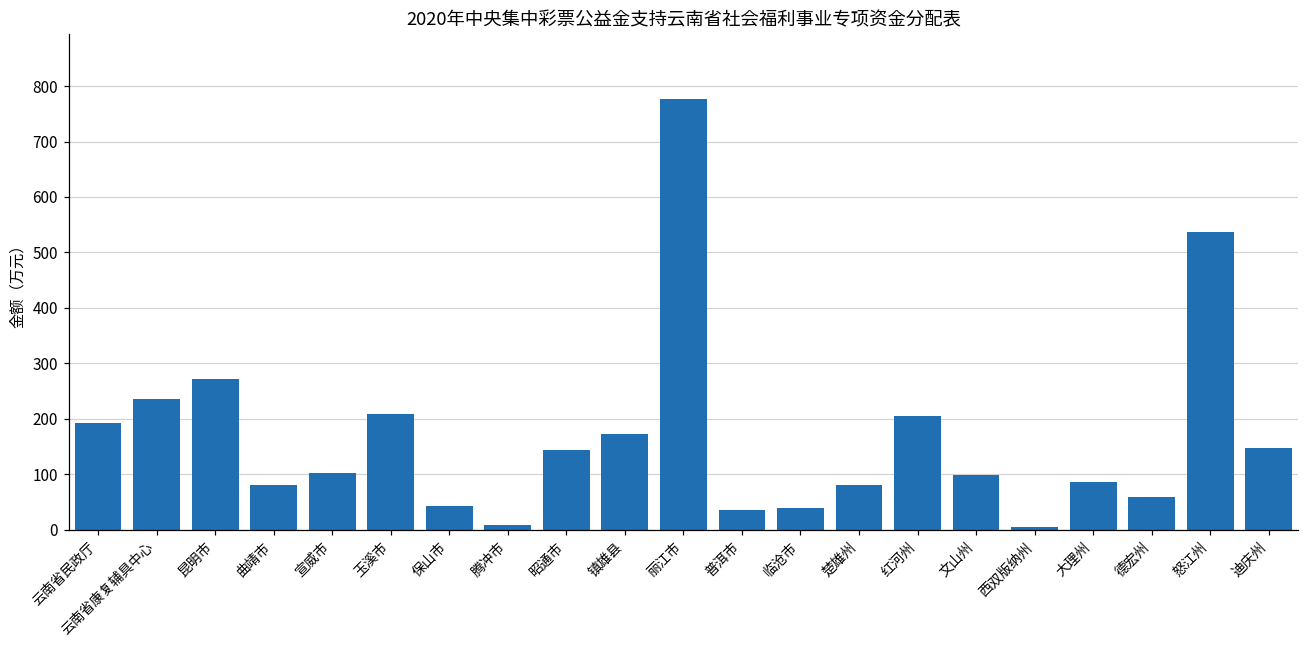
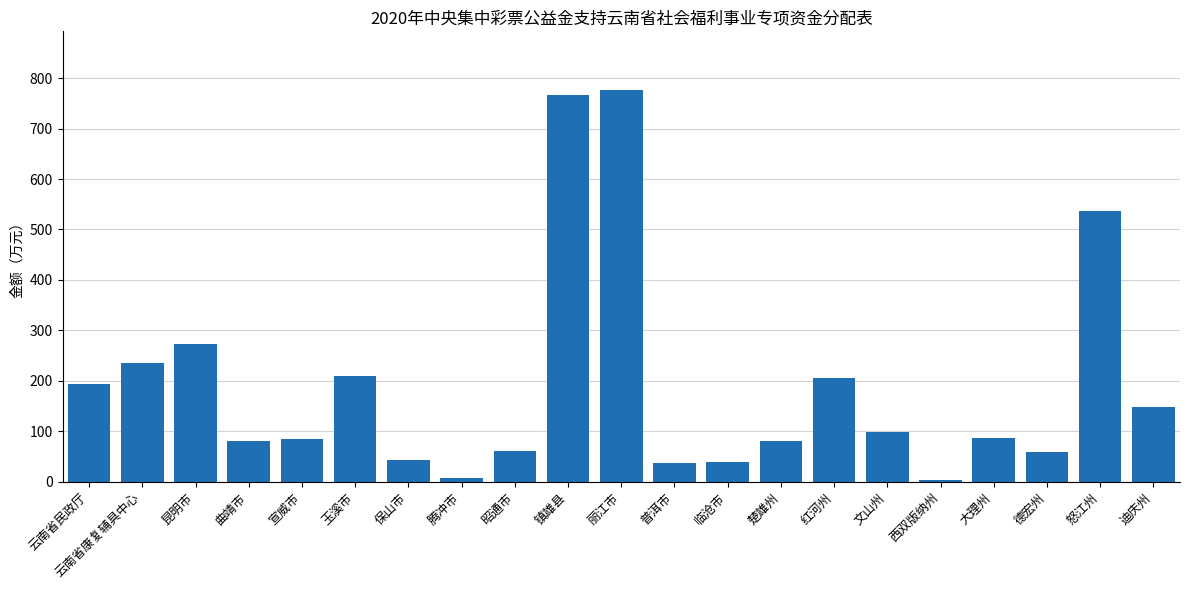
宣威市: 100 -> 80
昭通市: 140 -> 60
镇雄县: 170 -> 770
